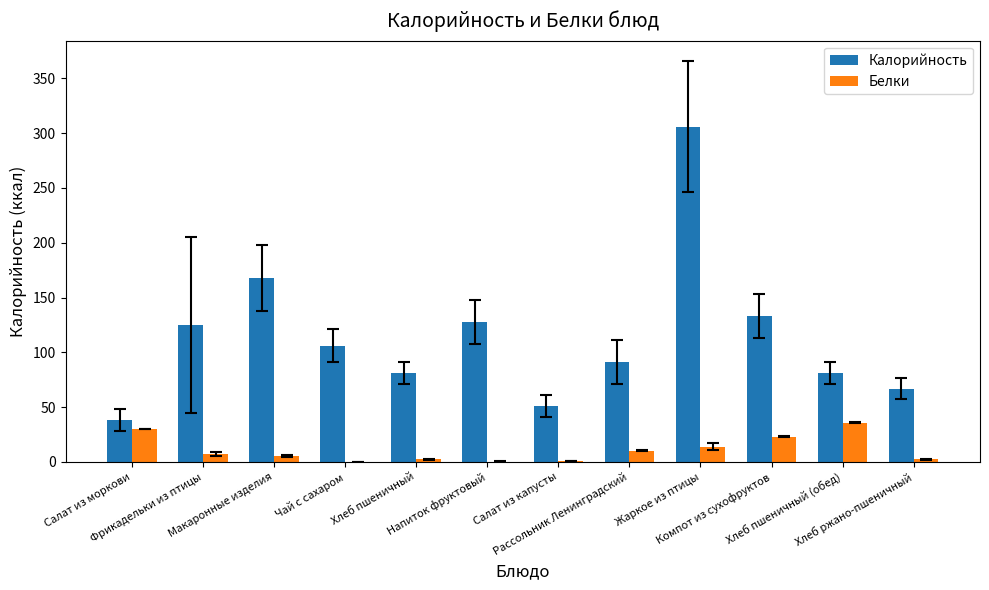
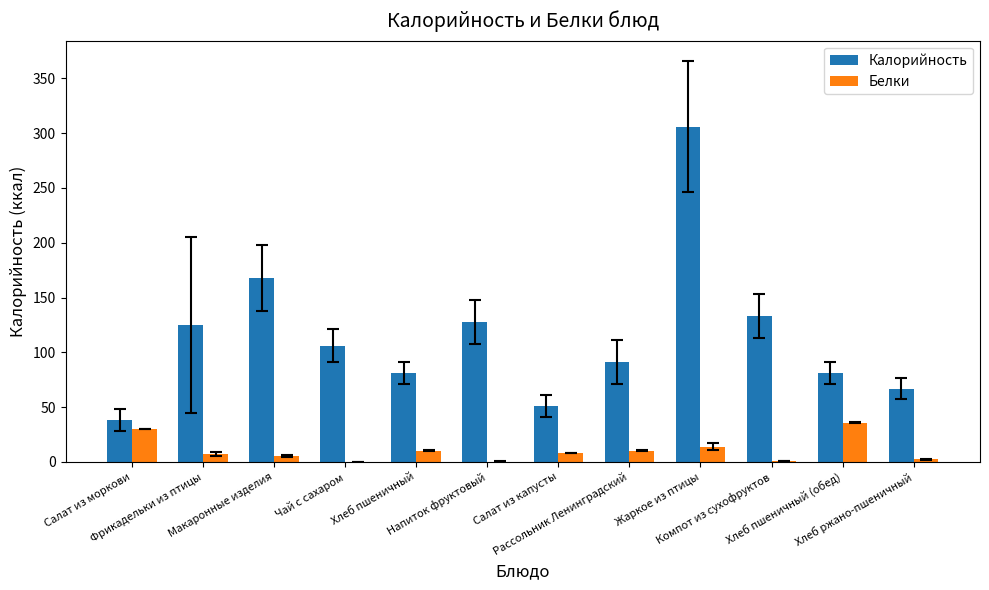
Белки, Хлеб пшеничный: 2 -> 10
Белки, Салат из капусты: 1 -> 8
Белки, Компот из сухофруктов: 23 -> 1
